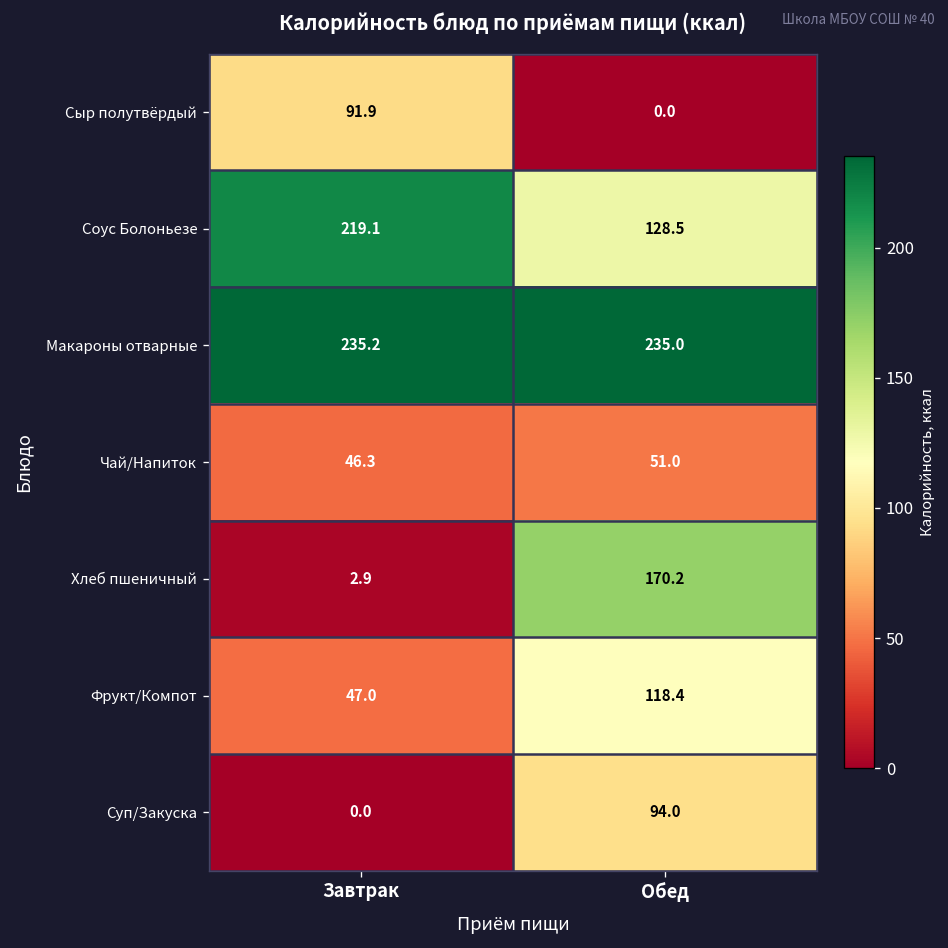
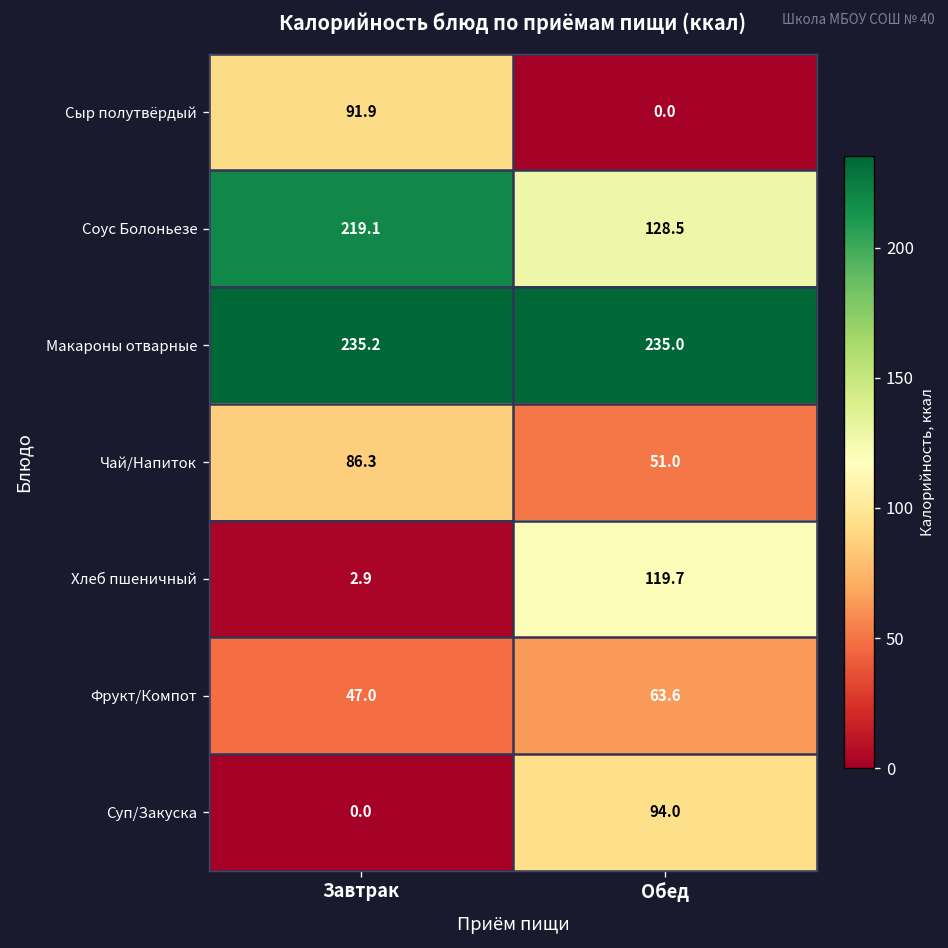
Чай/Напиток, Завтрак: 46.3 -> 86.3
Хлеб пшеничный, Обед: 170.2 -> 119.7
Фрукт/Компот, Обед: 118.4 -> 63.6
